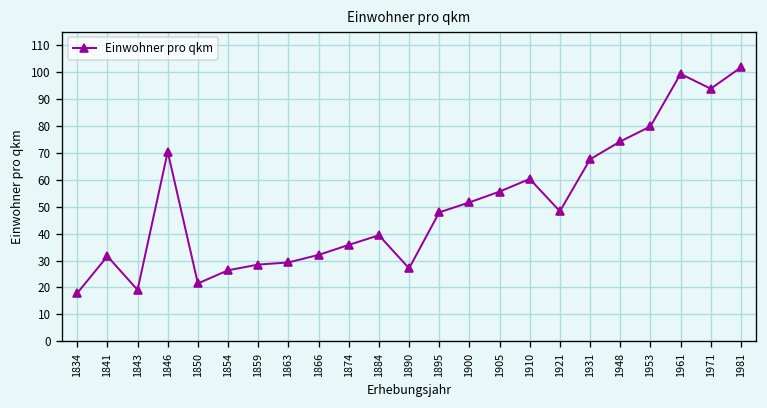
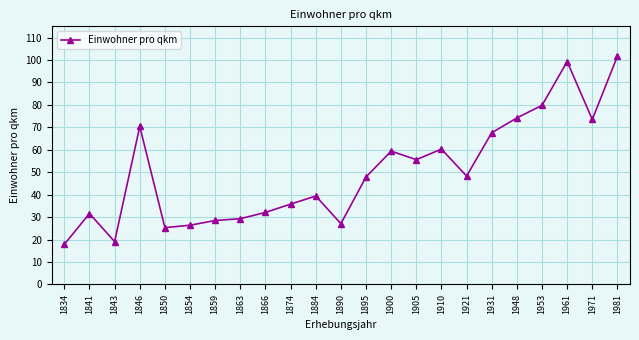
1850: 22 -> 25
1900: 52 -> 59
1971: 94 -> 74
